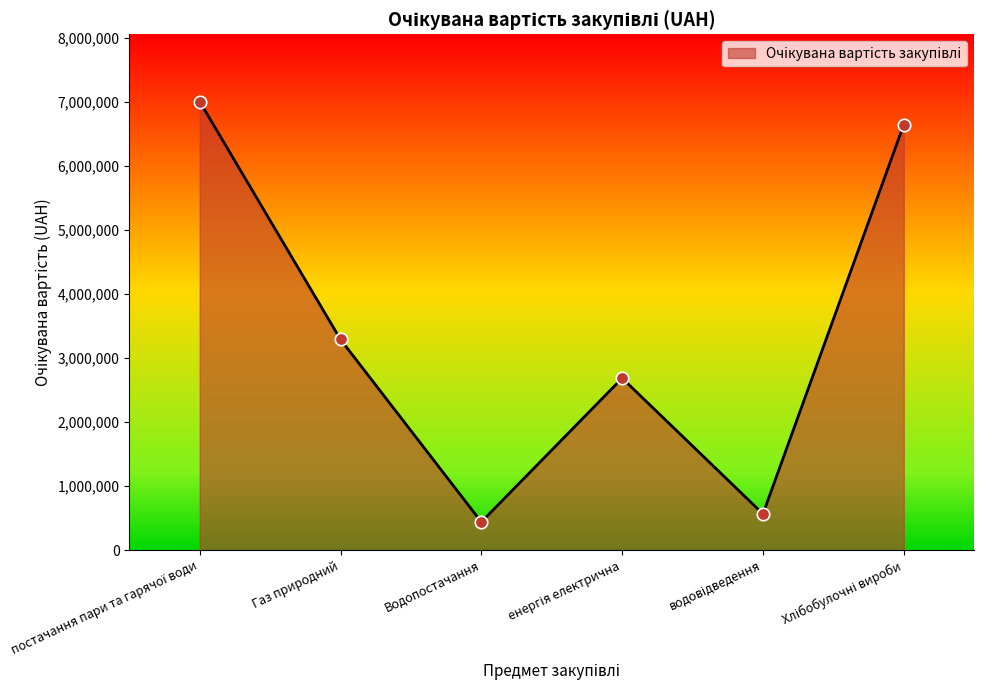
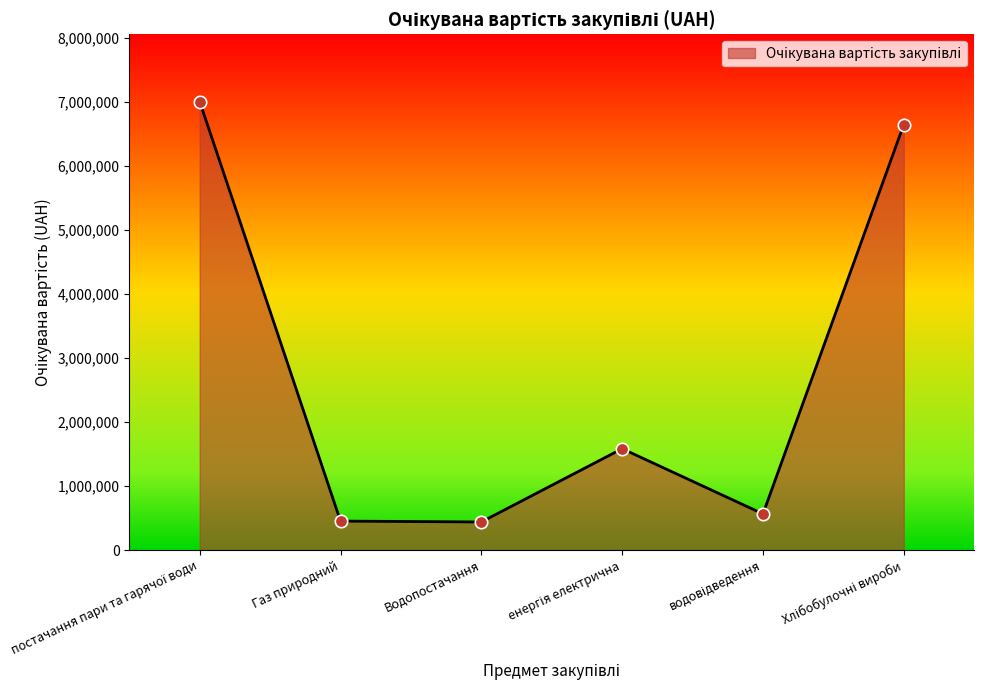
Газ природний: 3,300,000 -> 500,000
енергія електрична: 2,700,000 -> 1,600,000
